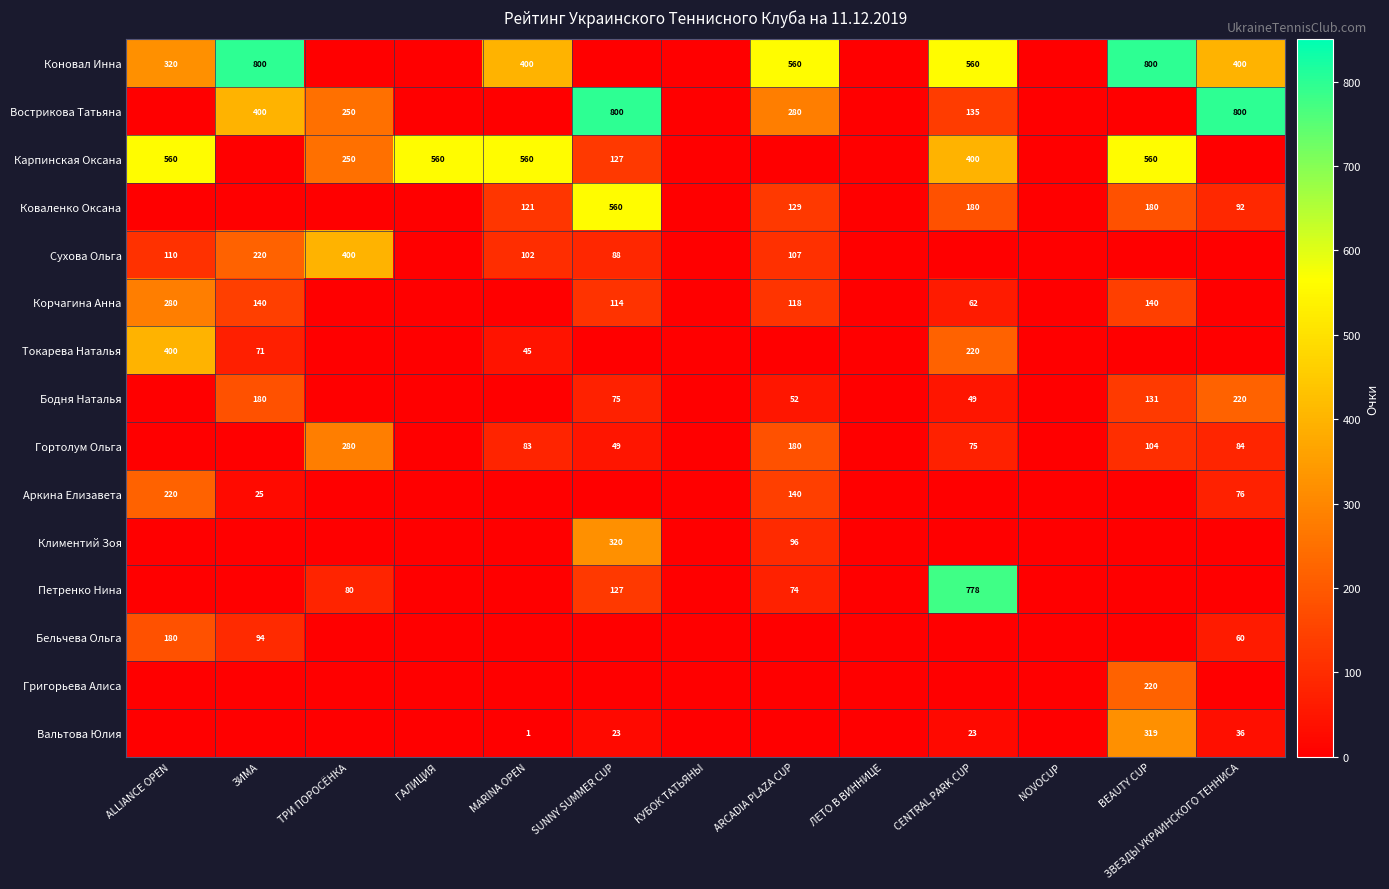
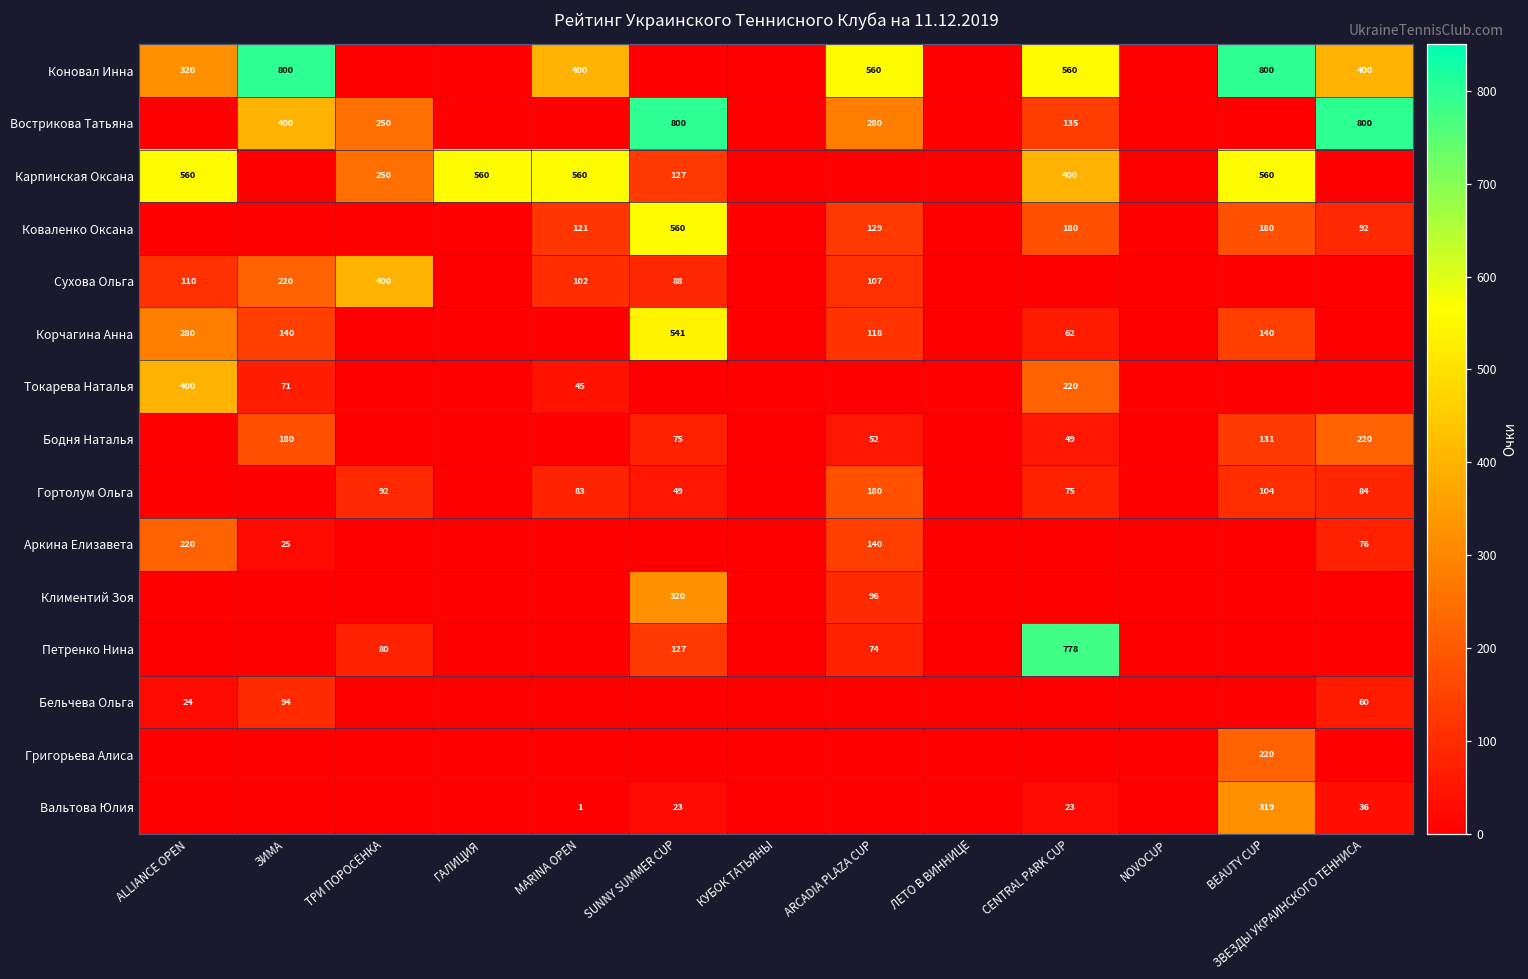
Корчагина Анна, SUNNY SUMMER CUP: 114 -> 541
Гортолум Ольга, ТРИ ПОРОСЁНКА: 280 -> 92
Бельчева Ольга, ALLIANCE OPEN: 180 -> 24
